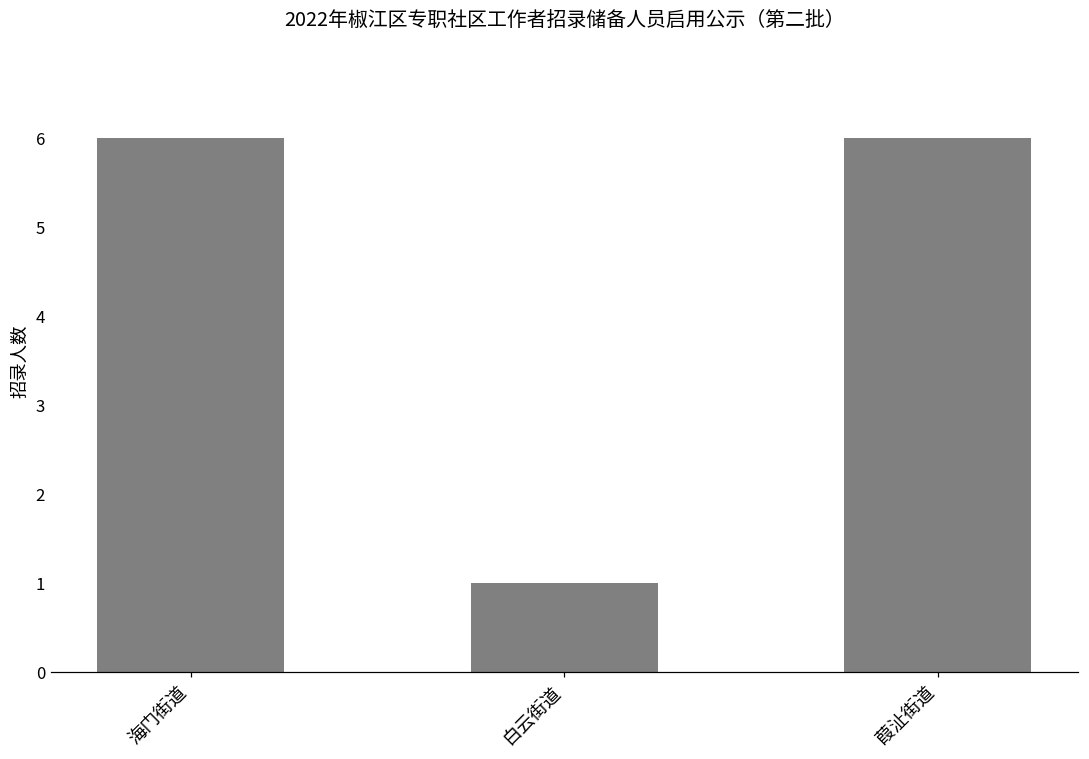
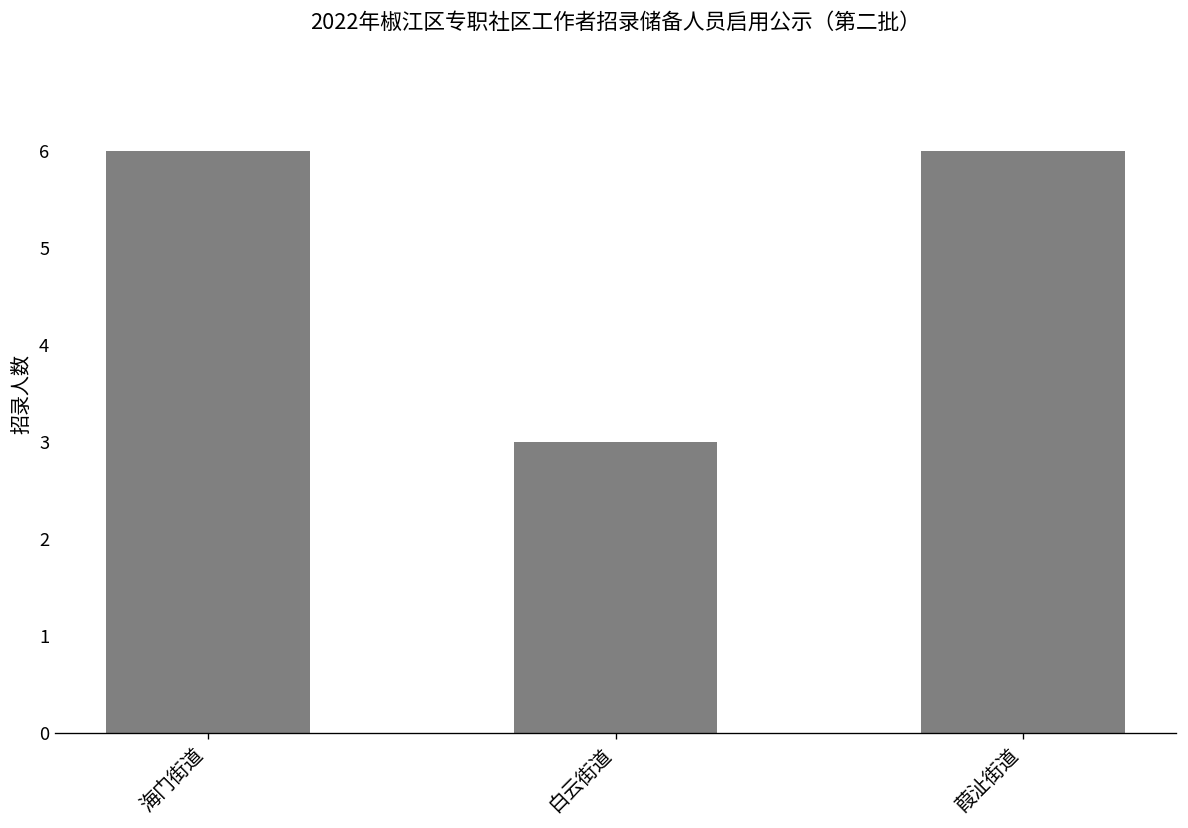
白云街道: 1 -> 3
